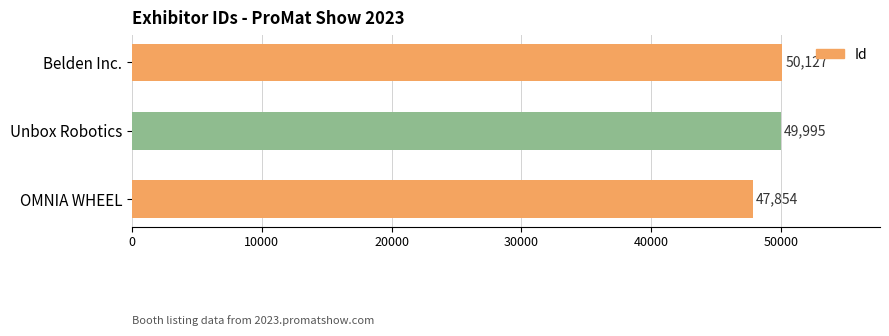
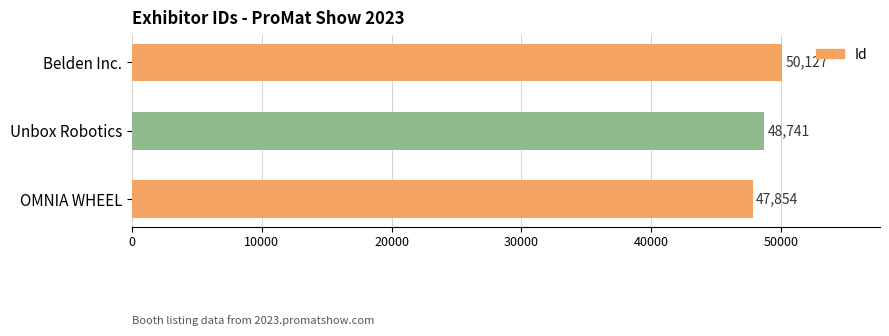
Unbox Robotics: 49,995 -> 48,741
